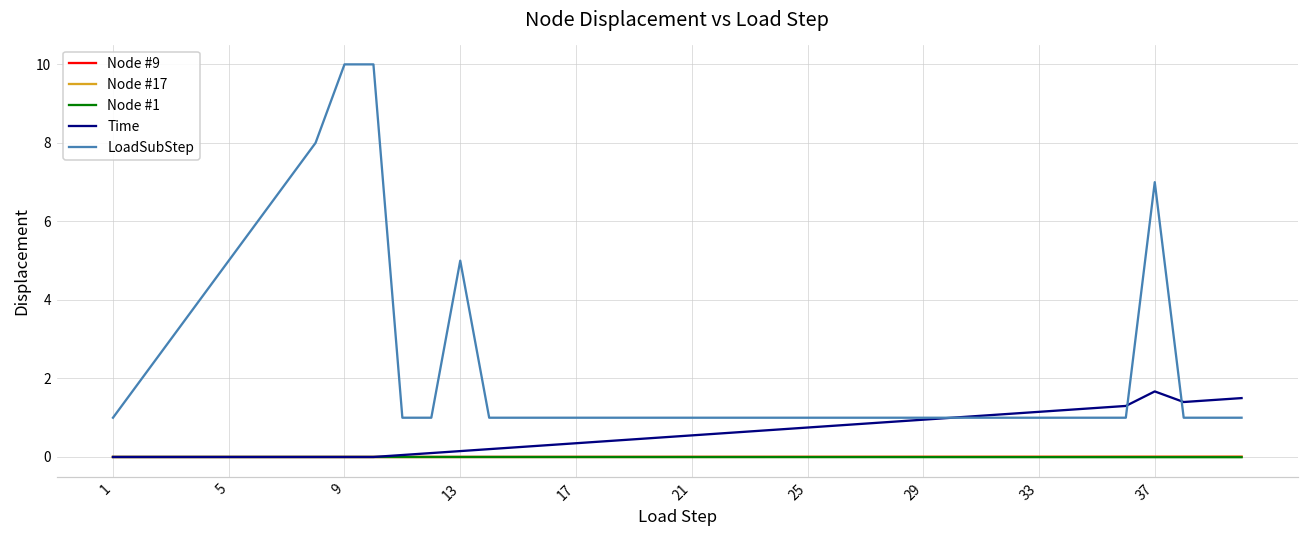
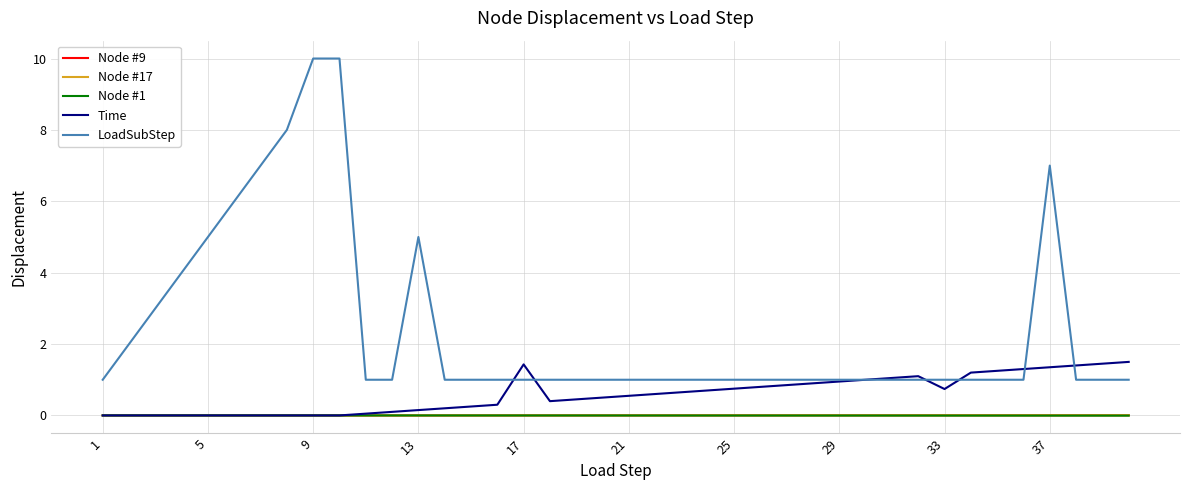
Time, 17: 0.4 -> 1.4
Time, 33: 1.2 -> 0.7
Time, 37: 1.7 -> 1.4
